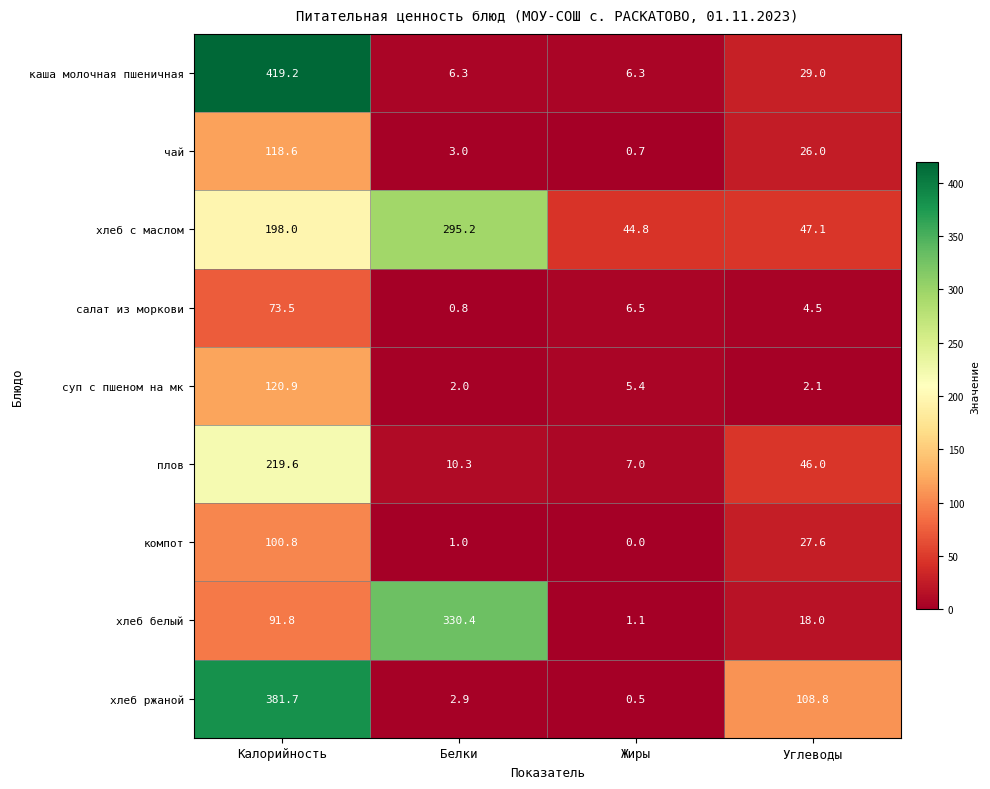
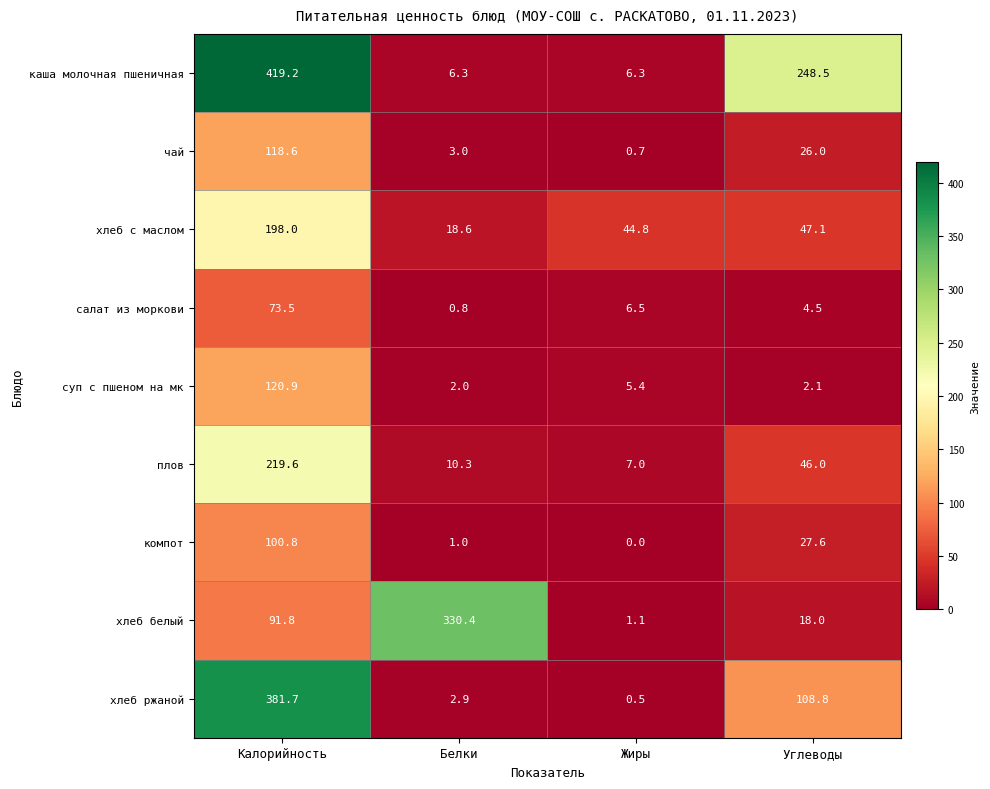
каша молочная пшеничная, Углеводы: 29.0 -> 248.5
хлеб с маслом, Белки: 295.2 -> 18.6
